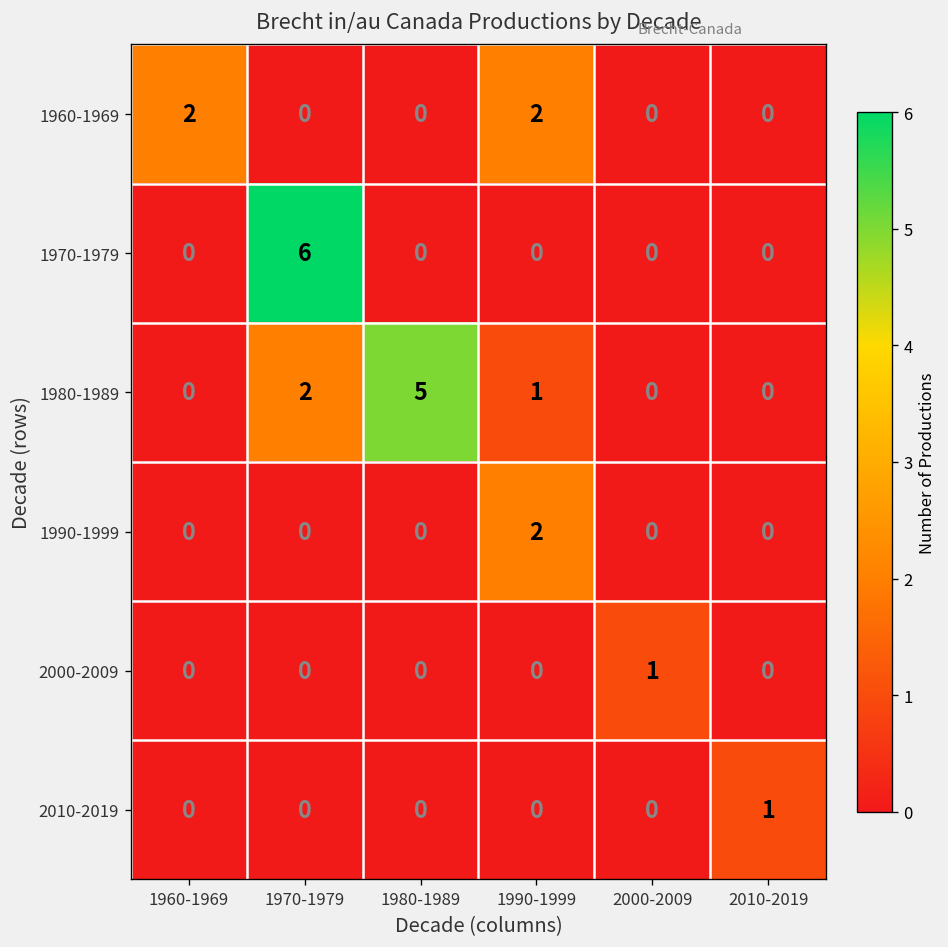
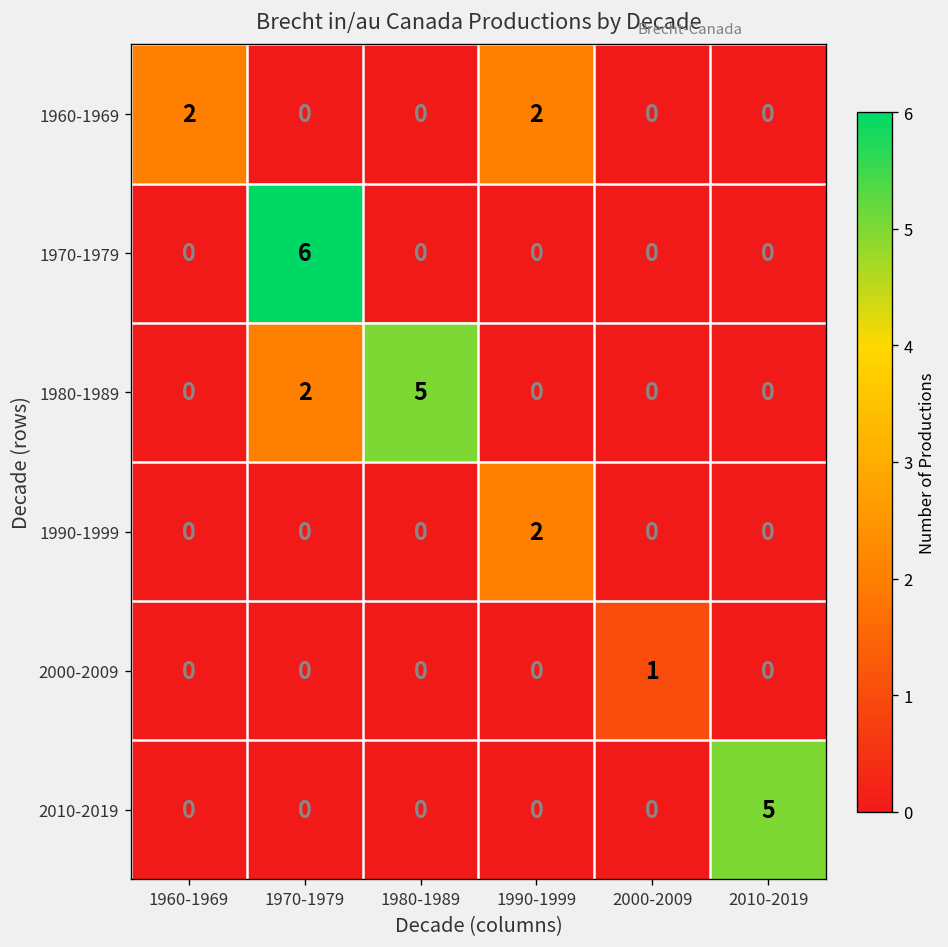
1980-1989, 1990-1999: 1 -> 0
2010-2019, 2010-2019: 1 -> 5
